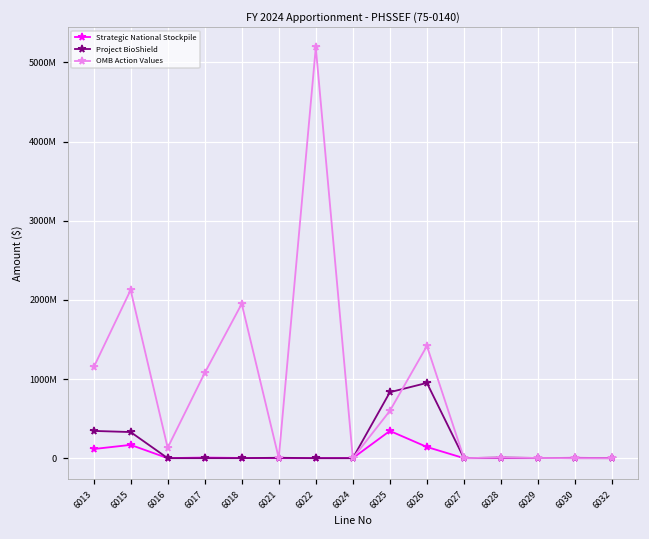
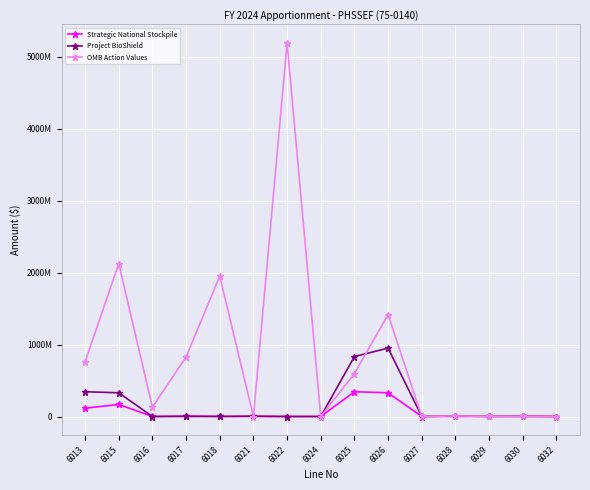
OMB Action Values, 6013: 1100000000 -> 800000000
OMB Action Values, 6017: 1100000000 -> 800000000
Strategic National Stockpile, 6026: 100000000 -> 300000000
